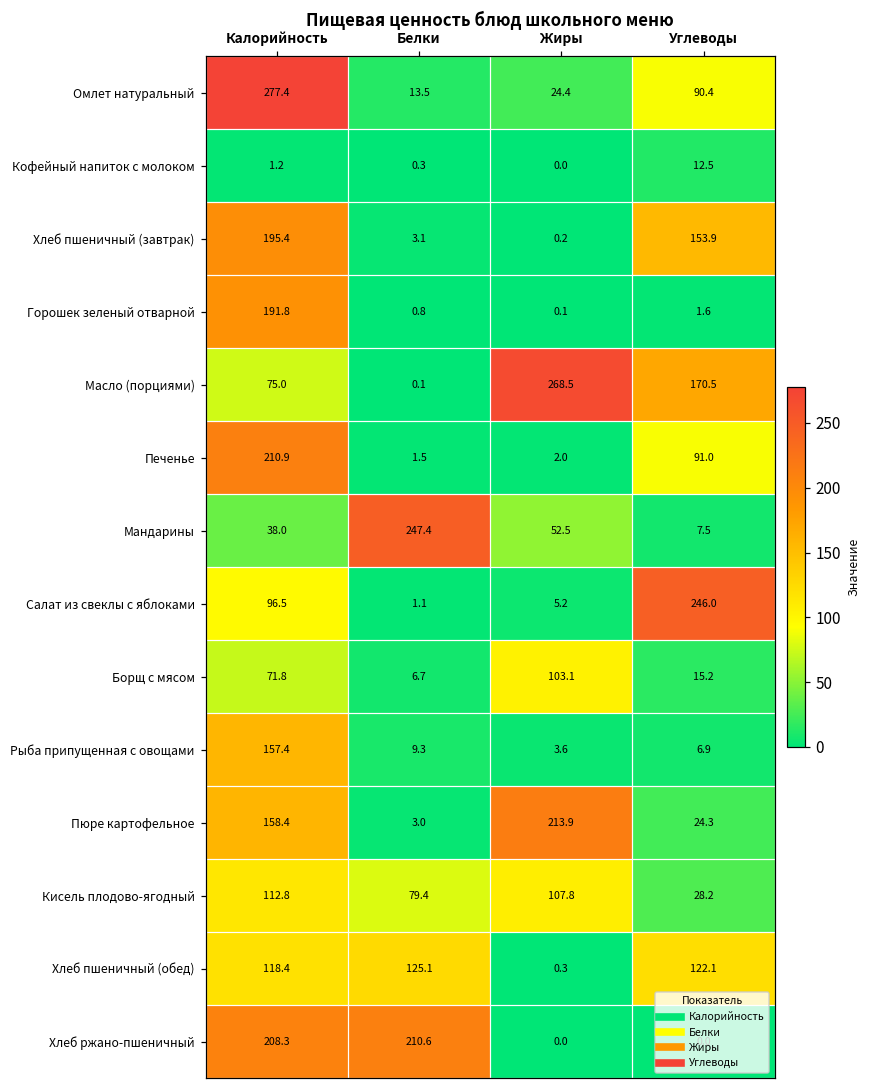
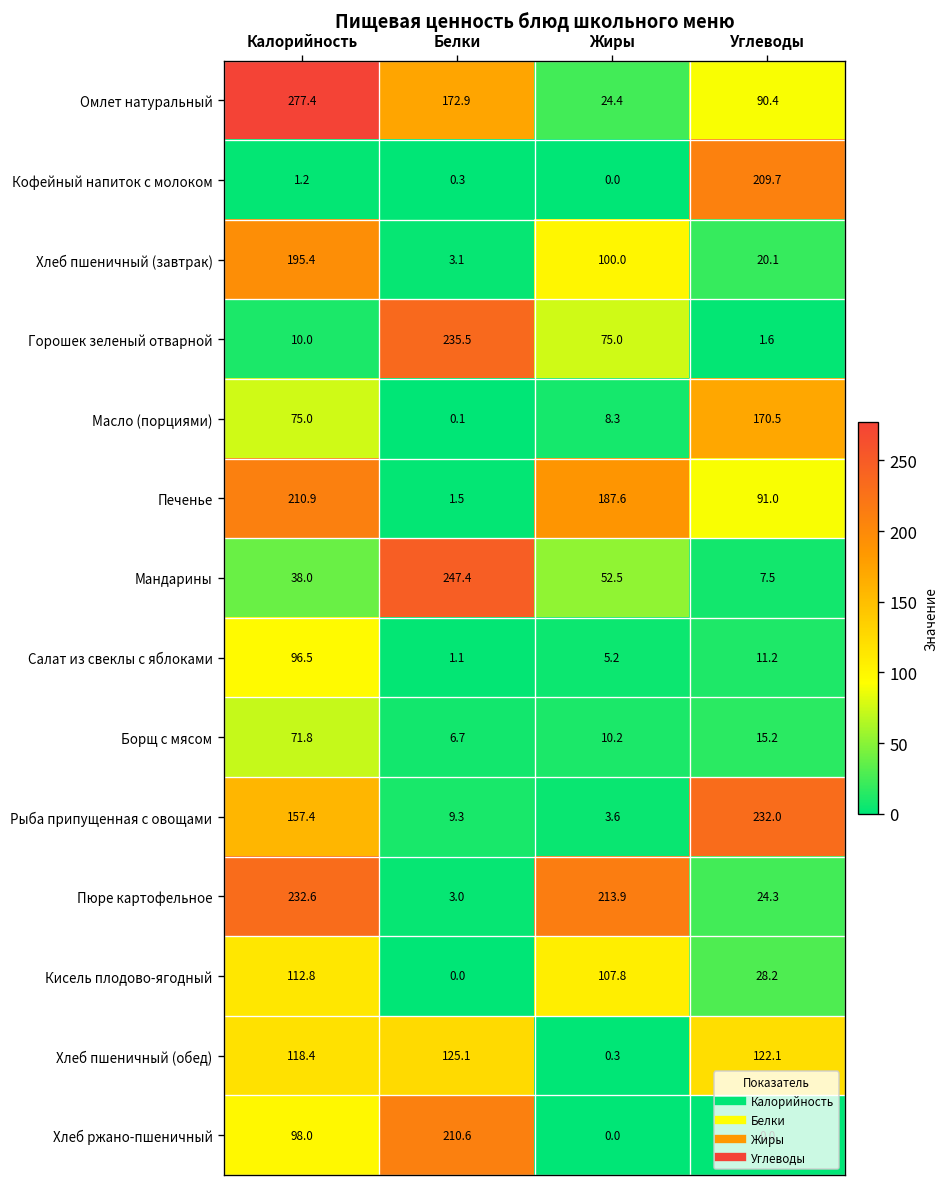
Омлет натуральный, Белки: 13.5 -> 172.9
Кофейный напиток с молоком, Углеводы: 12.5 -> 209.7
Хлеб пшеничный (завтрак), Жиры: 0.2 -> 100.0
Хлеб пшеничный (завтрак), Углеводы: 153.9 -> 20.1
Горошек зеленый отварной, Калорийность: 191.8 -> 10.0
Горошек зеленый отварной, Белки: 0.8 -> 235.5
Горошек зеленый отварной, Жиры: 0.1 -> 75.0
Масло (порциями), Жиры: 268.5 -> 8.3
Печенье, Жиры: 2.0 -> 187.6
Салат из свеклы с яблоками, Углеводы: 246.0 -> 11.2
Борщ с мясом, Жиры: 103.1 -> 10.2
Рыба припущенная с овощами, Углеводы: 6.9 -> 232.0
Пюре картофельное, Калорийность: 158.4 -> 232.6
Кисель плодово-ягодный, Белки: 79.4 -> 0.0
Хлеб ржано-пшеничный, Калорийность: 208.3 -> 98.0
